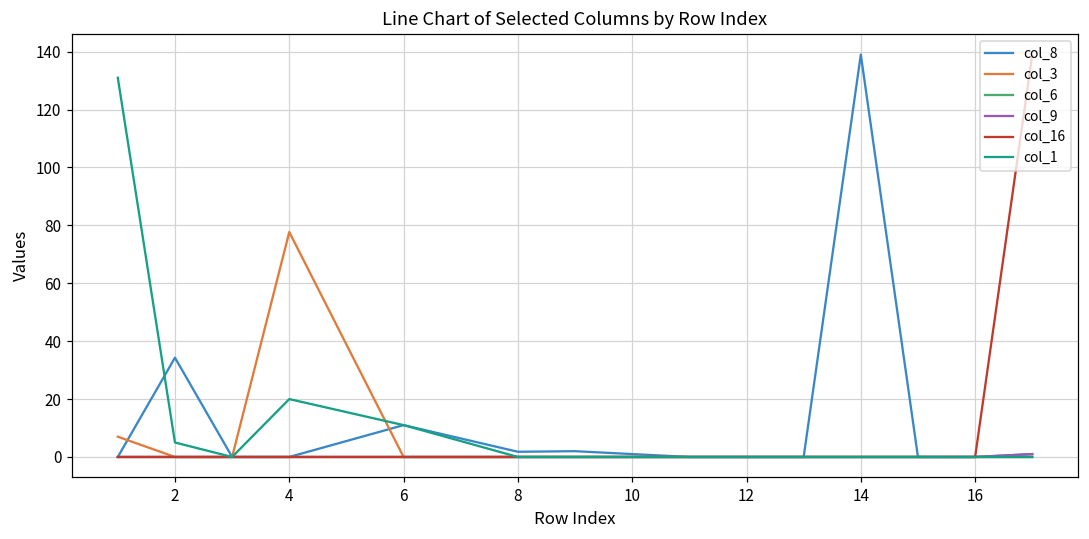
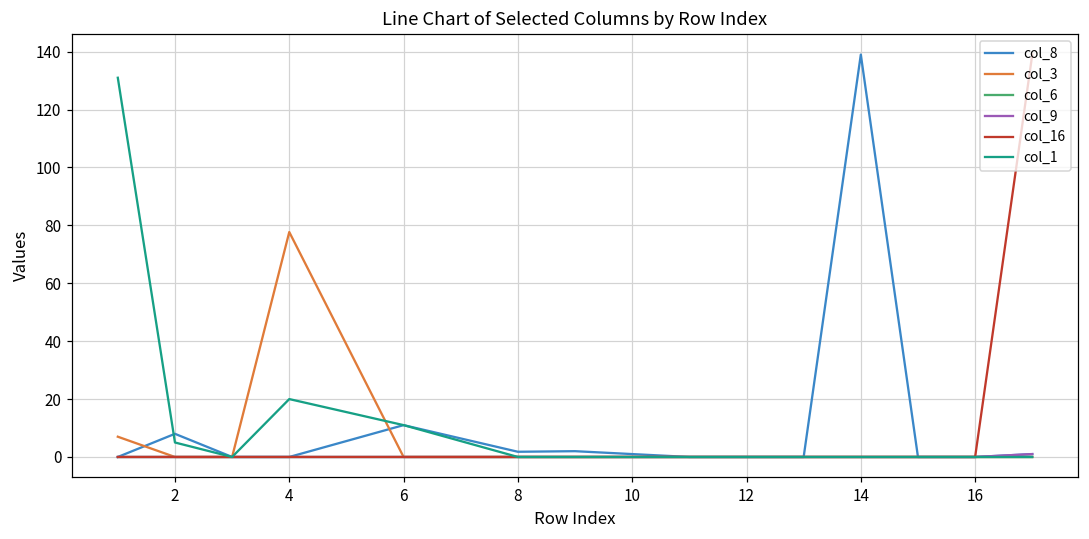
col_8, 2: 34 -> 8
